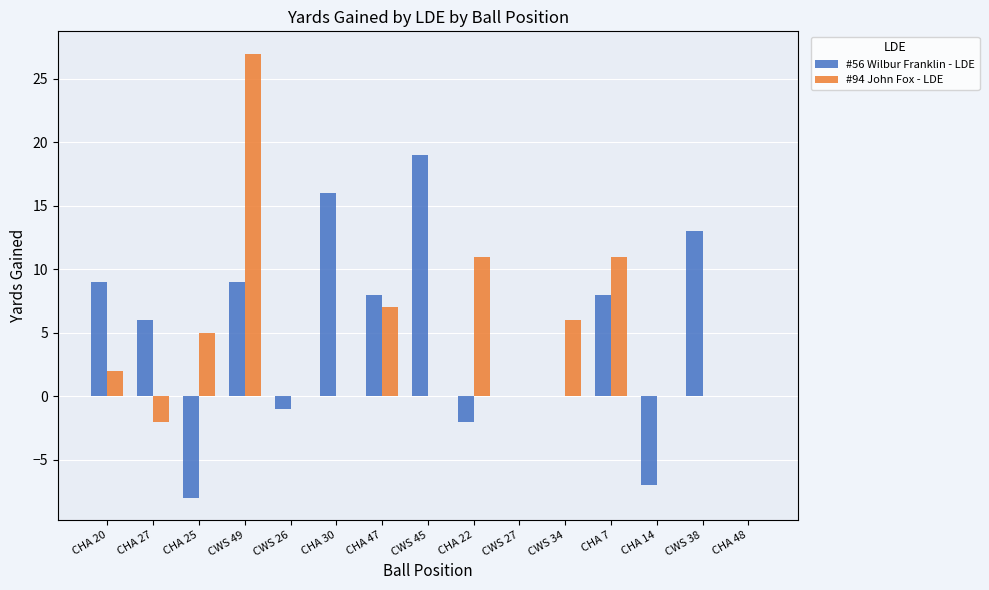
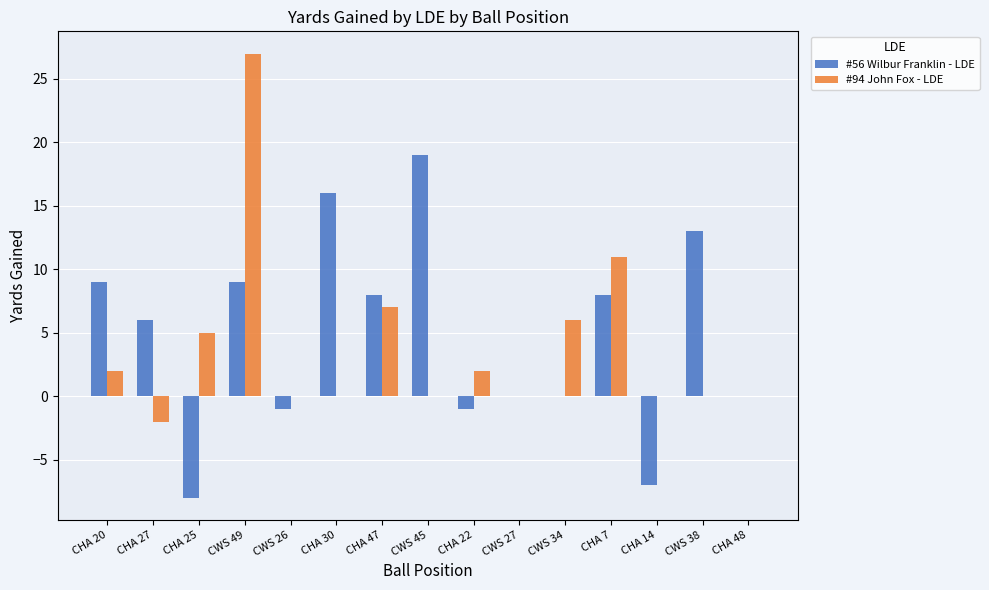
#56 Wilbur Franklin - LDE, CHA 22: -2 -> -1
#94 John Fox - LDE, CHA 22: 11 -> 2
